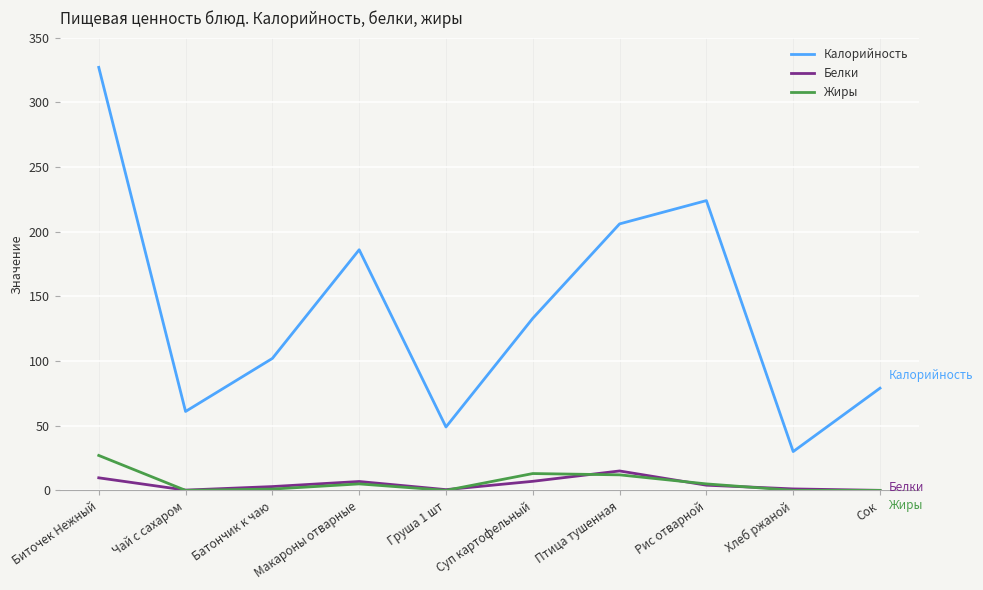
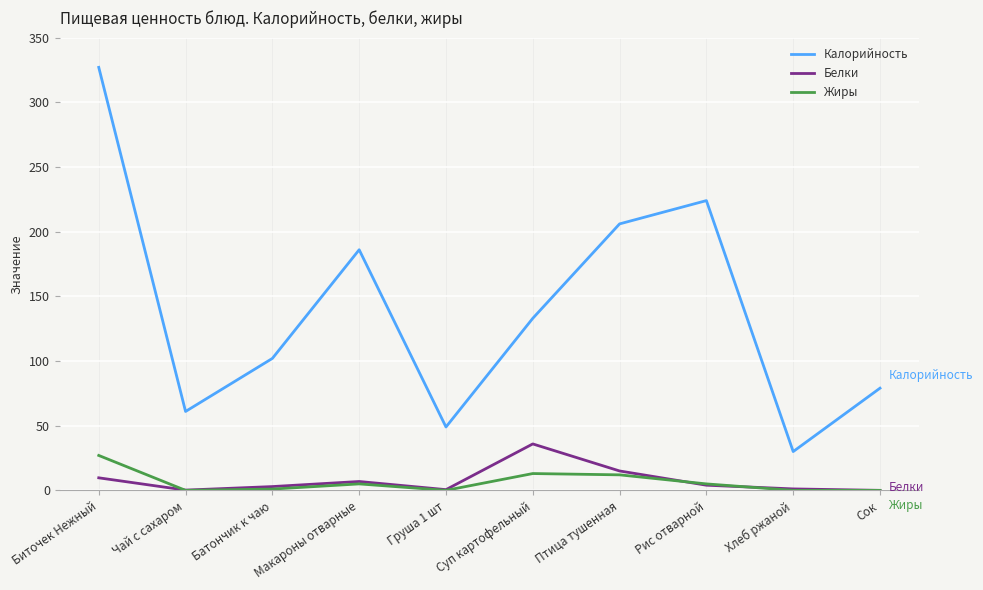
Белки, Суп картофельный: 7 -> 36
